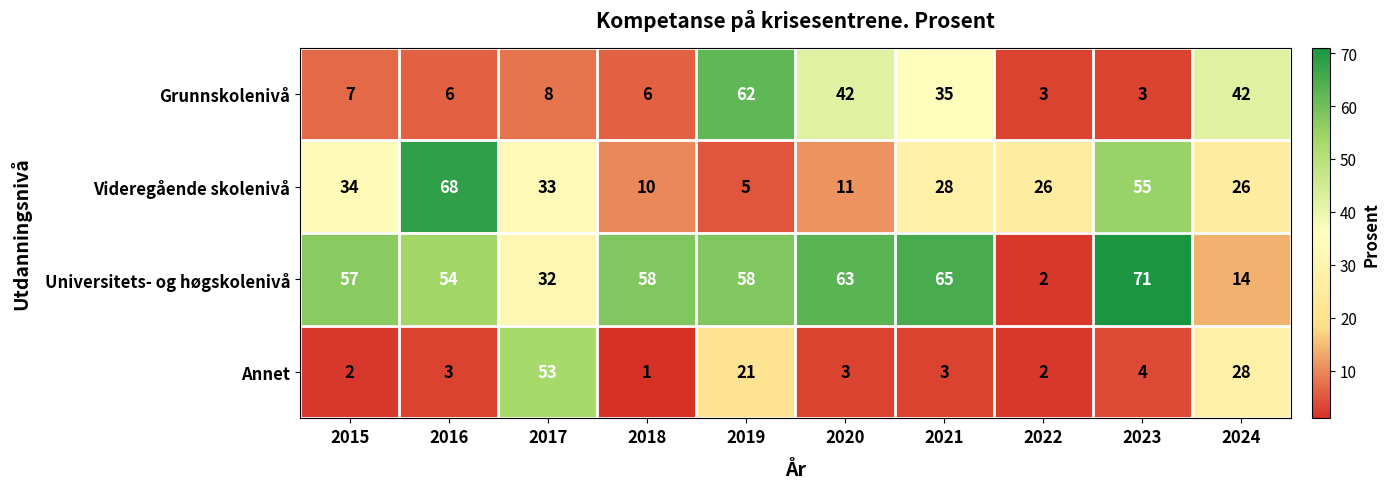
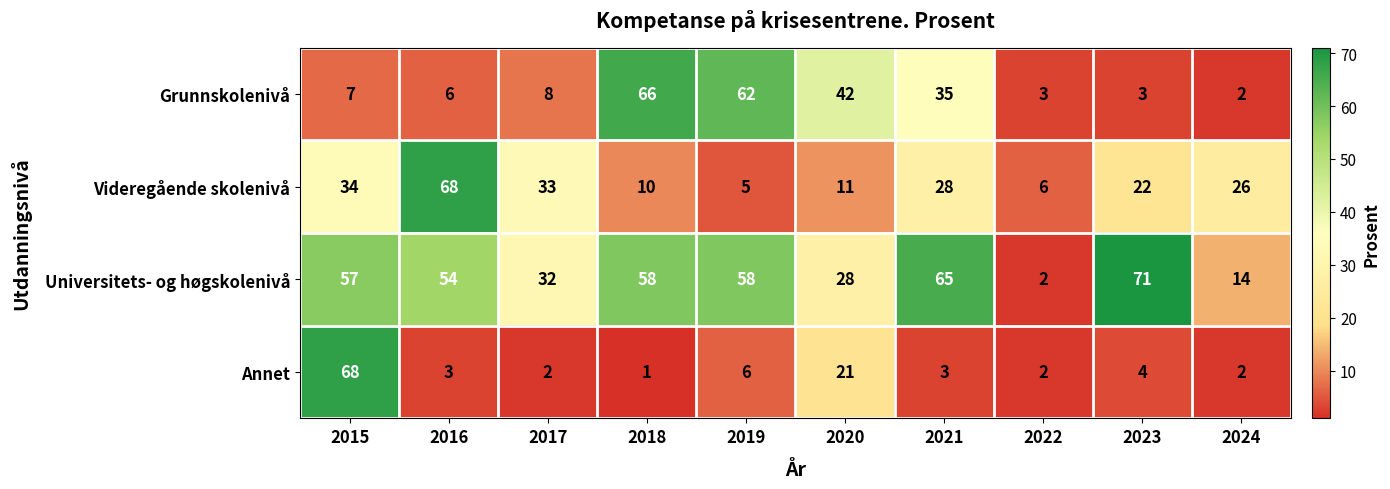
Grunnskolenivå, 2018: 6 -> 66
Grunnskolenivå, 2024: 42 -> 2
Videregående skolenivå, 2022: 26 -> 6
Videregående skolenivå, 2023: 55 -> 22
Universitets- og høgskolenivå, 2020: 63 -> 28
Annet, 2015: 2 -> 68
Annet, 2017: 53 -> 2
Annet, 2019: 21 -> 6
Annet, 2020: 3 -> 21
Annet, 2024: 28 -> 2
